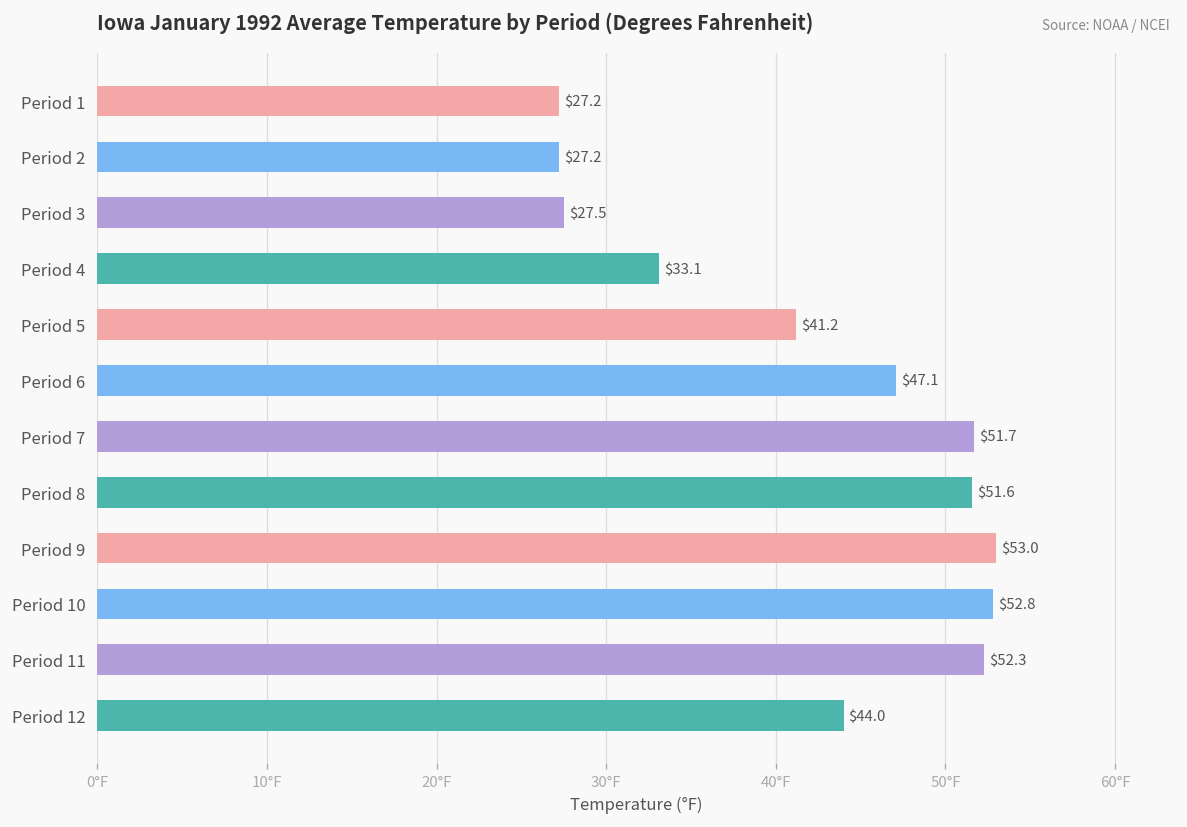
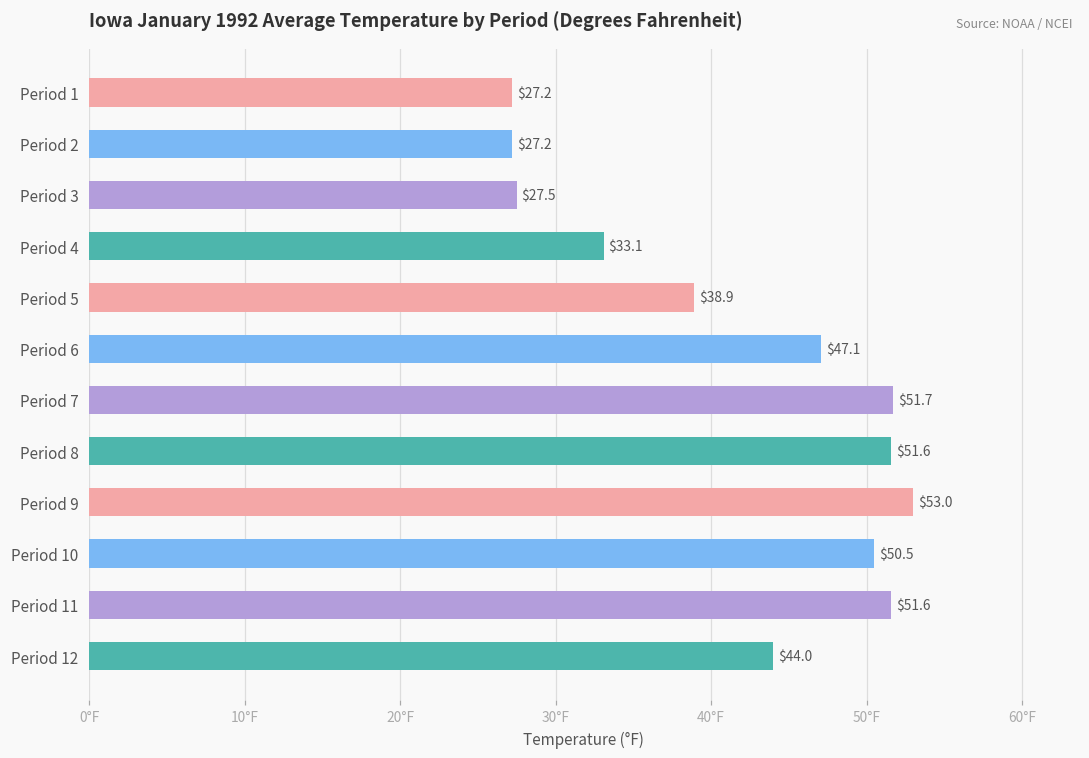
Period 5: $41.2 -> $38.9
Period 10: $52.8 -> $50.5
Period 11: $52.3 -> $51.6
